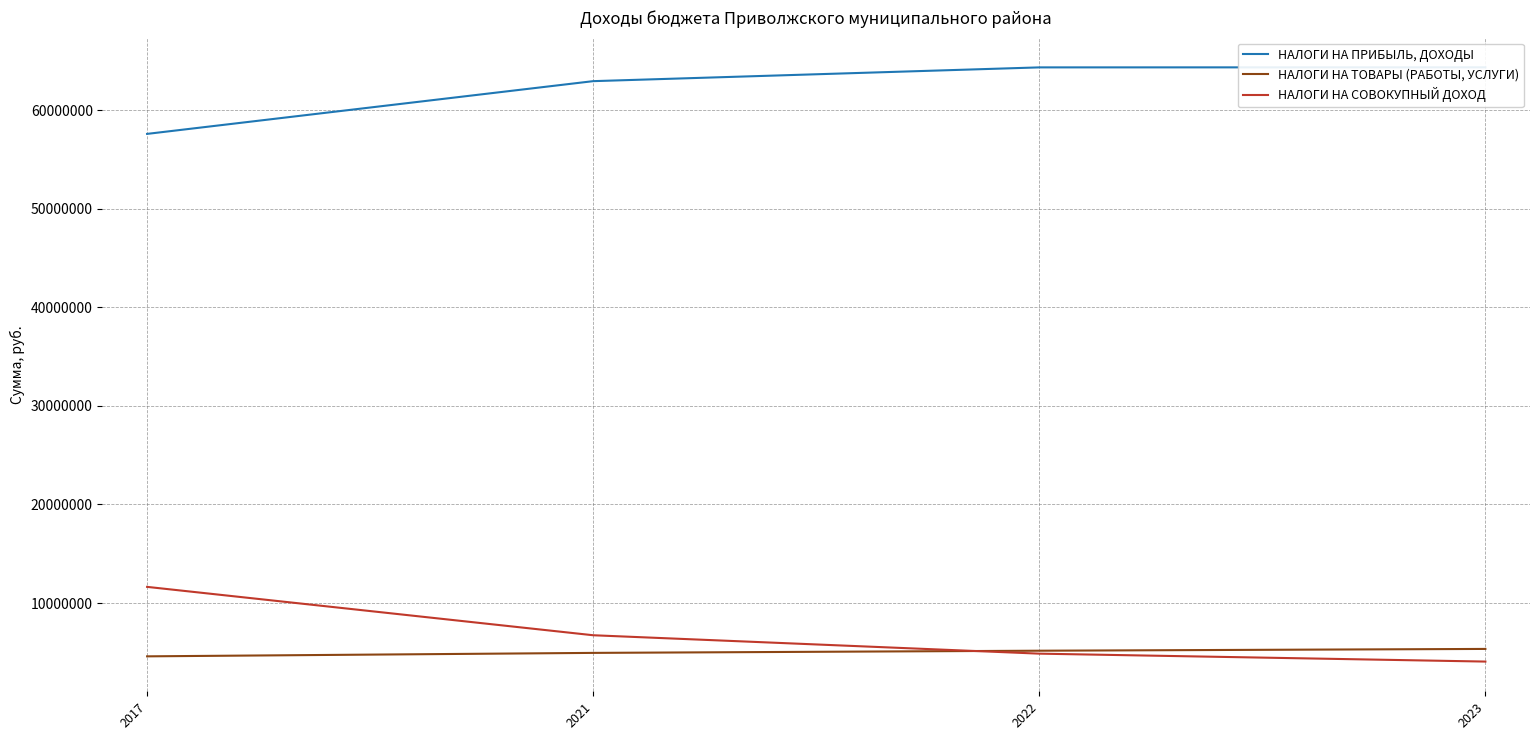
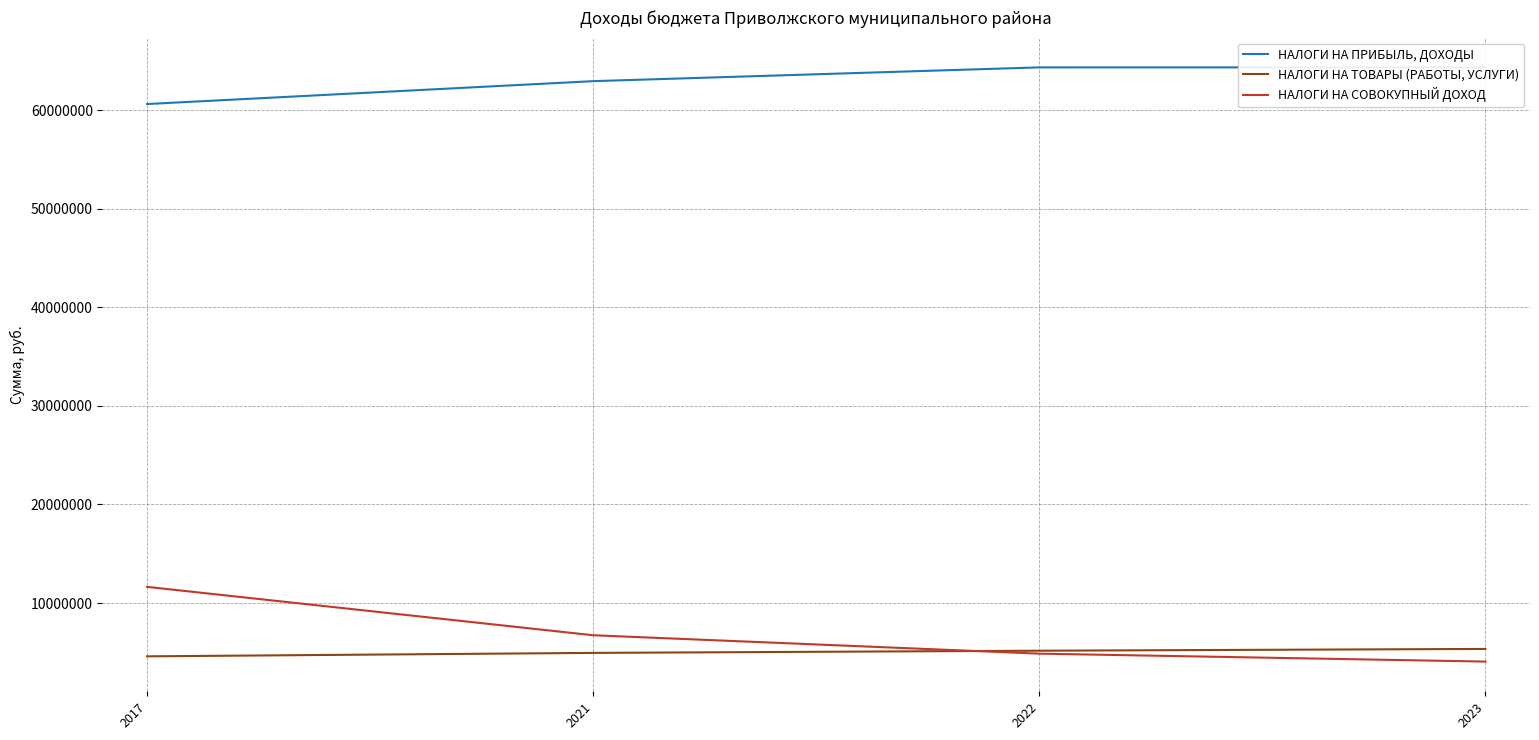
НАЛОГИ НА ПРИБЫЛЬ, ДОХОДЫ, 2017: 58000000 -> 61000000
